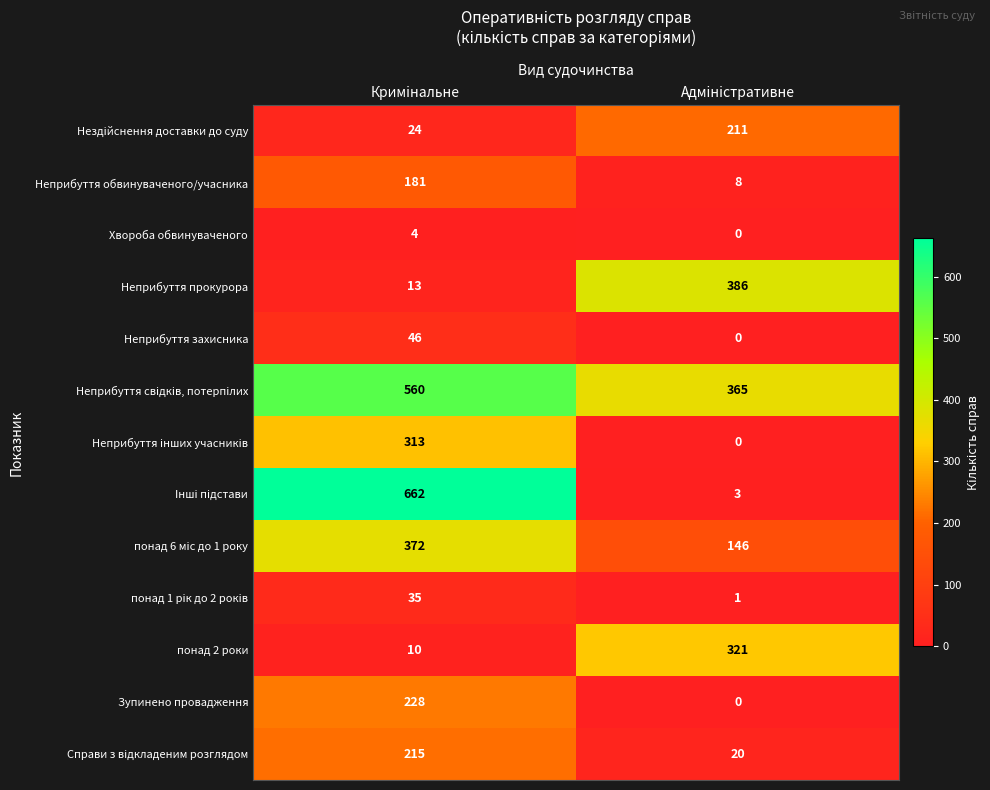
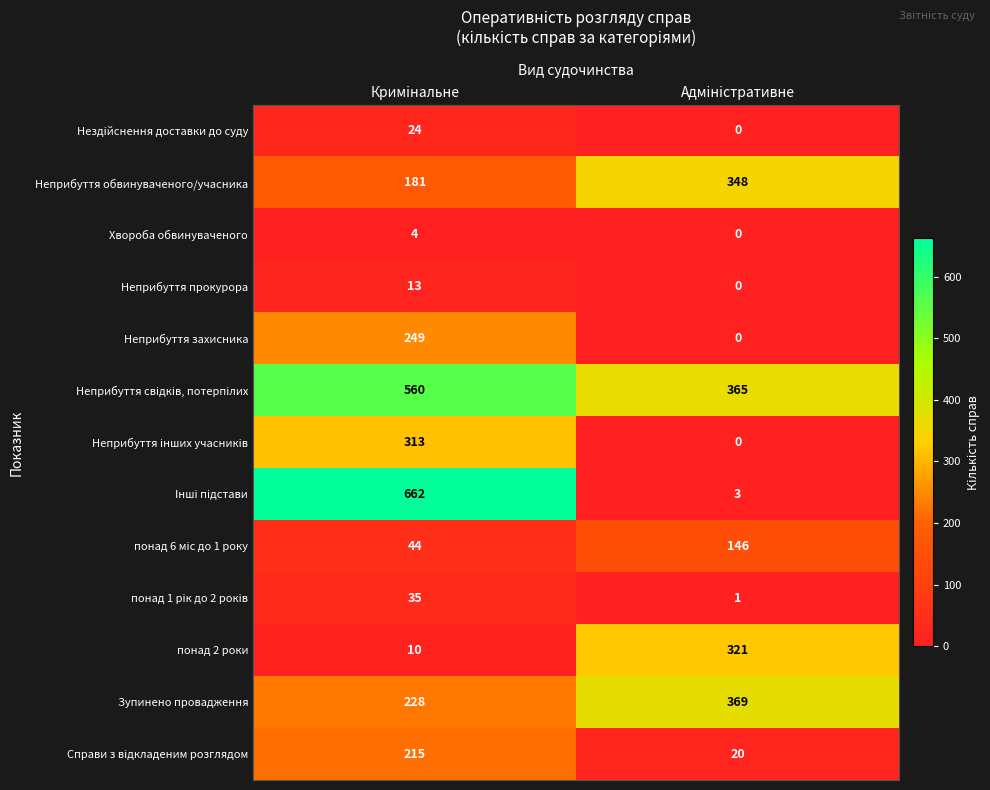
Нездійснення доставки до суду, Адміністративне: 211 -> 0
Неприбуття обвинуваченого/учасника, Адміністративне: 8 -> 348
Неприбуття прокурора, Адміністративне: 386 -> 0
Неприбуття захисника, Кримінальне: 46 -> 249
понад 6 міс до 1 року, Кримінальне: 372 -> 44
Зупинено провадження, Адміністративне: 0 -> 369
